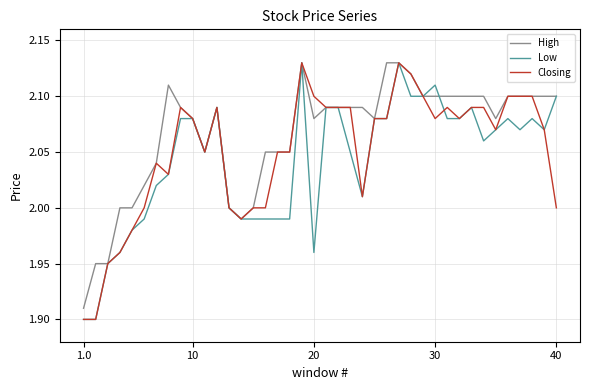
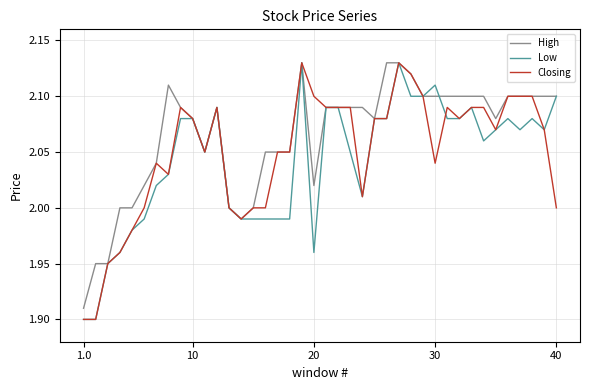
High, 20: 2.08 -> 2.02
Closing, 30: 2.08 -> 2.04
